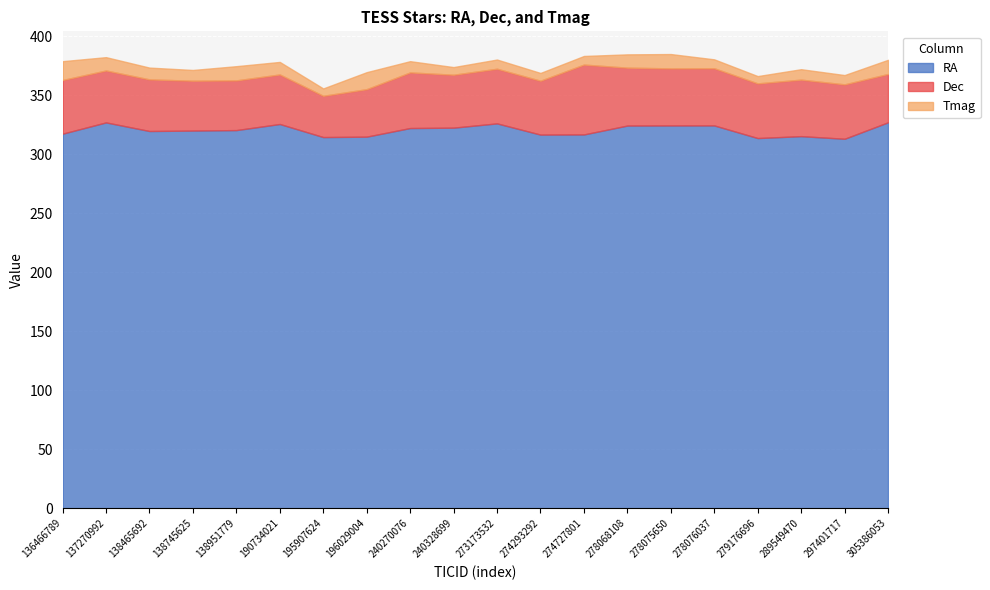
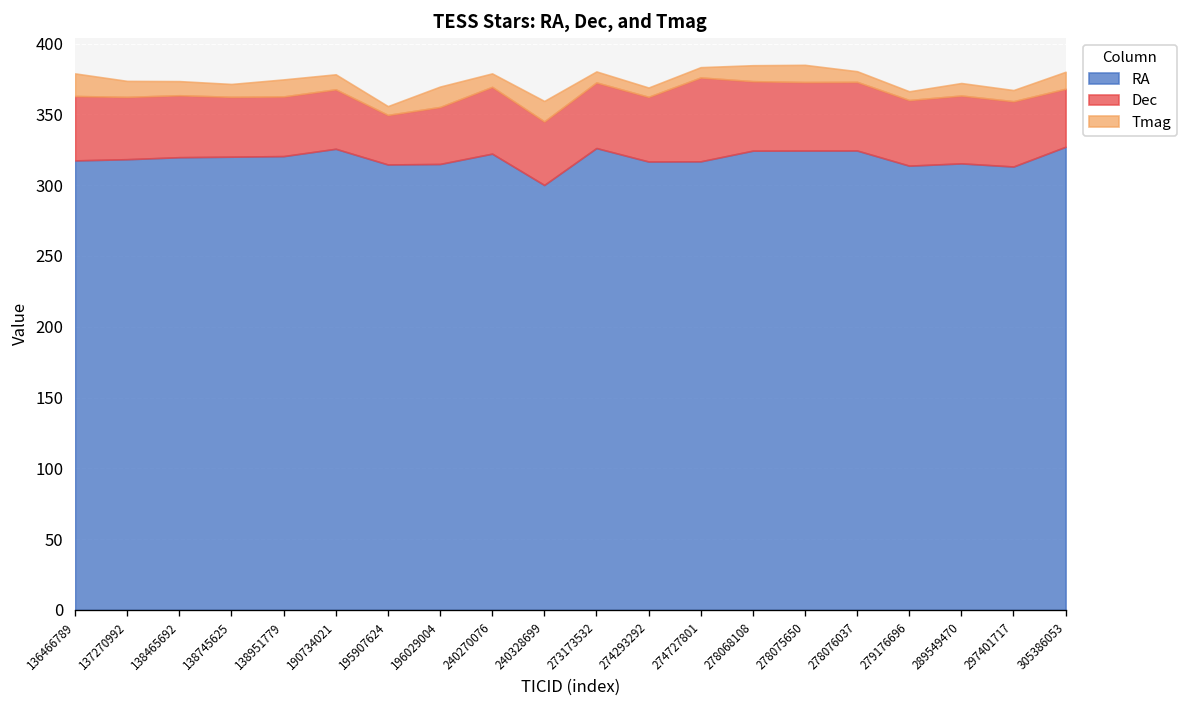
RA, 137270992: 327 -> 318
RA, 240328699: 323 -> 300
Tmag, 240328699: 6 -> 14
